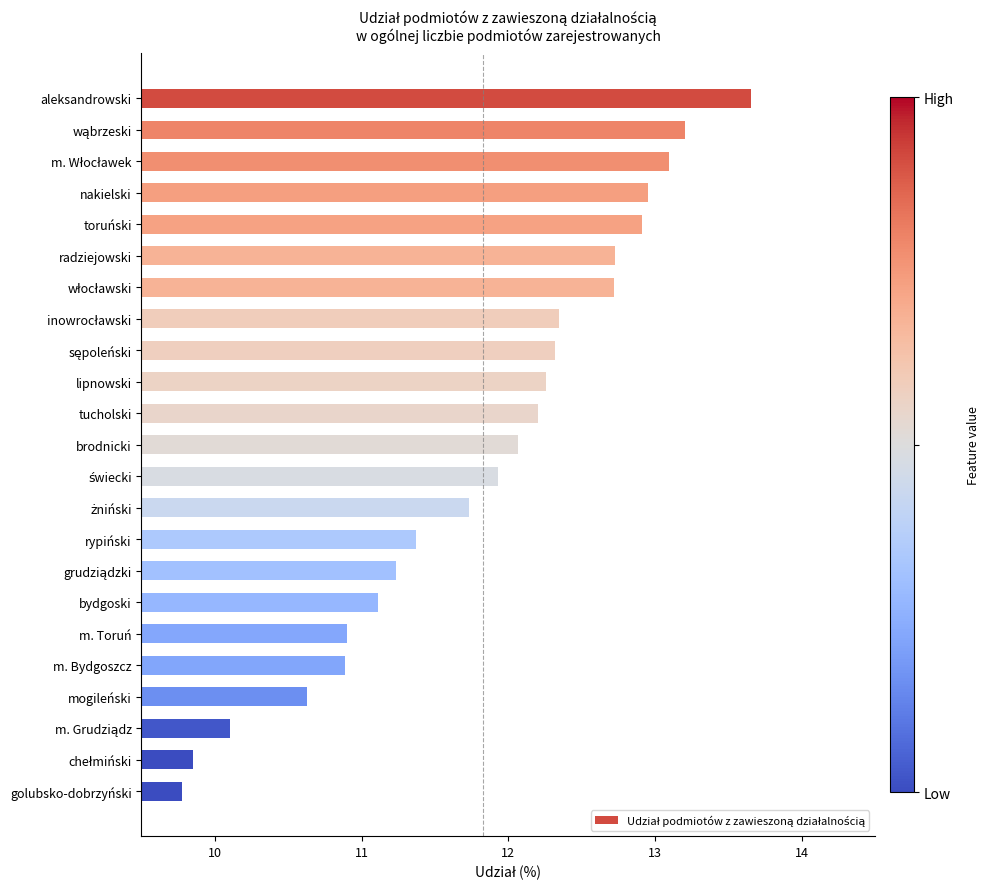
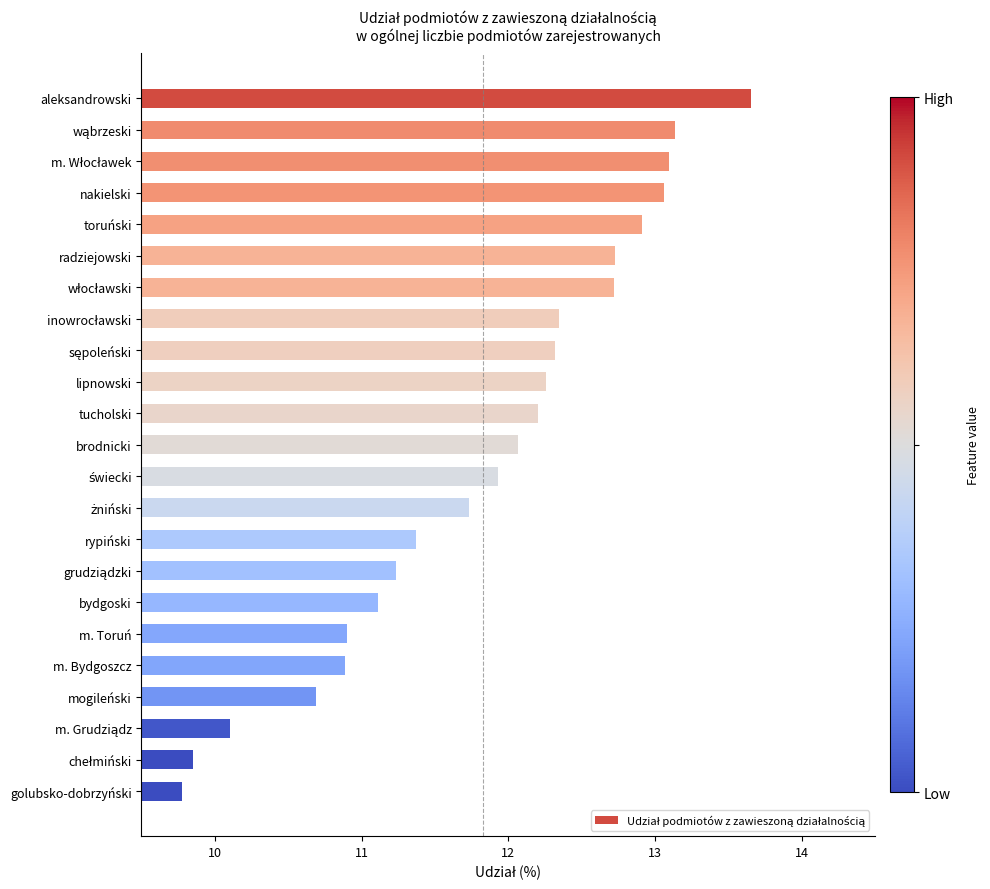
wąbrzeski: 13.20 -> 13.13
nakielski: 12.95 -> 13.06
mogileński: 10.63 -> 10.69
